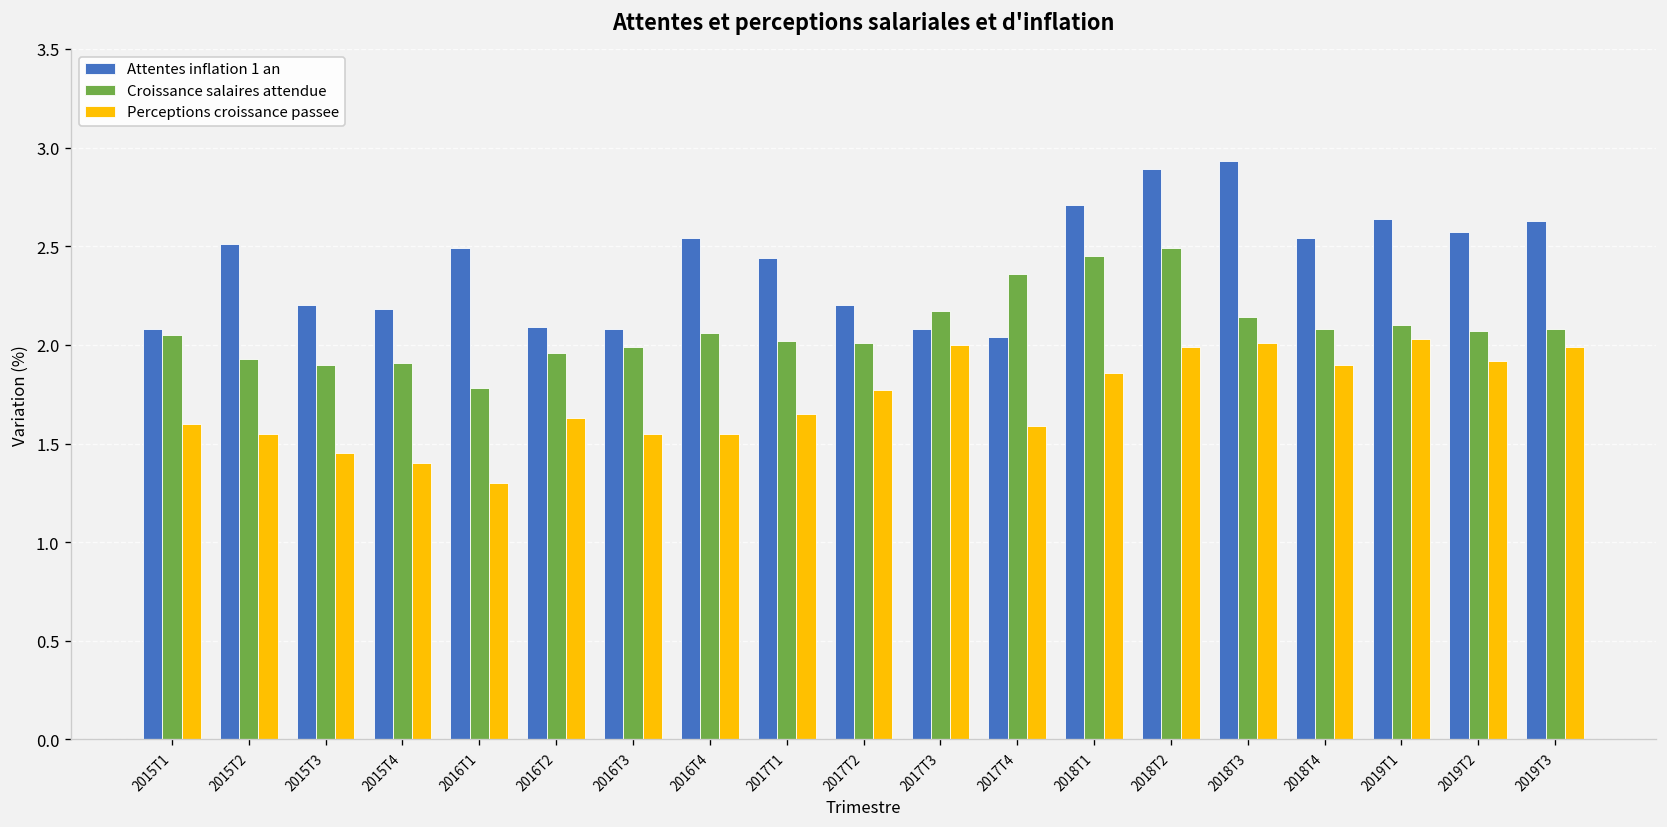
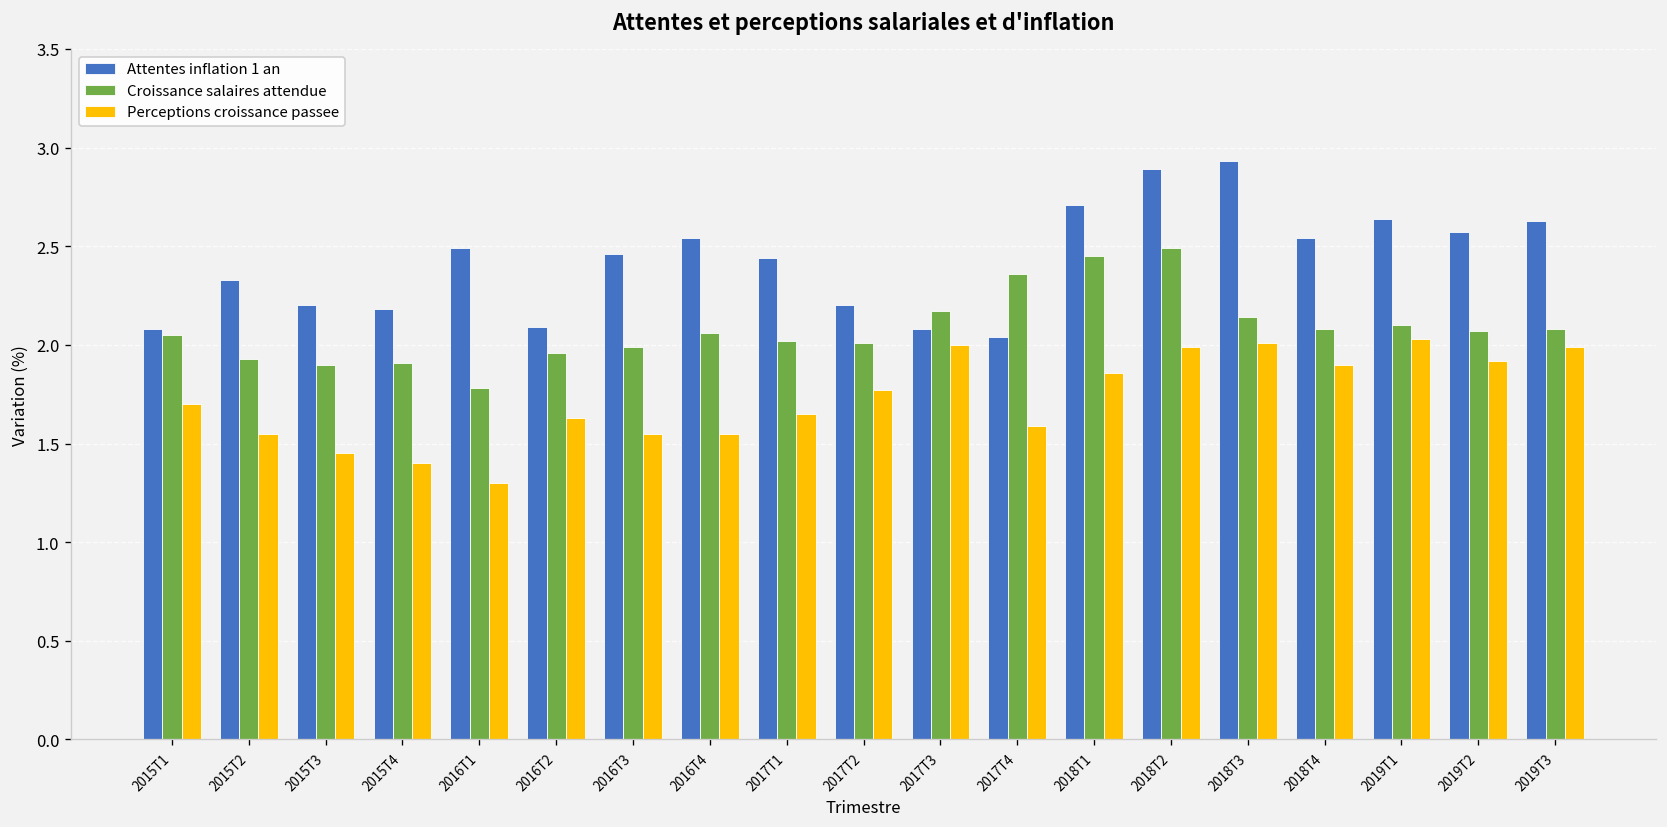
Perceptions croissance passee, 2015T1: 1.6 -> 1.7
Attentes inflation 1 an, 2015T2: 2.51 -> 2.33
Attentes inflation 1 an, 2016T3: 2.08 -> 2.46
